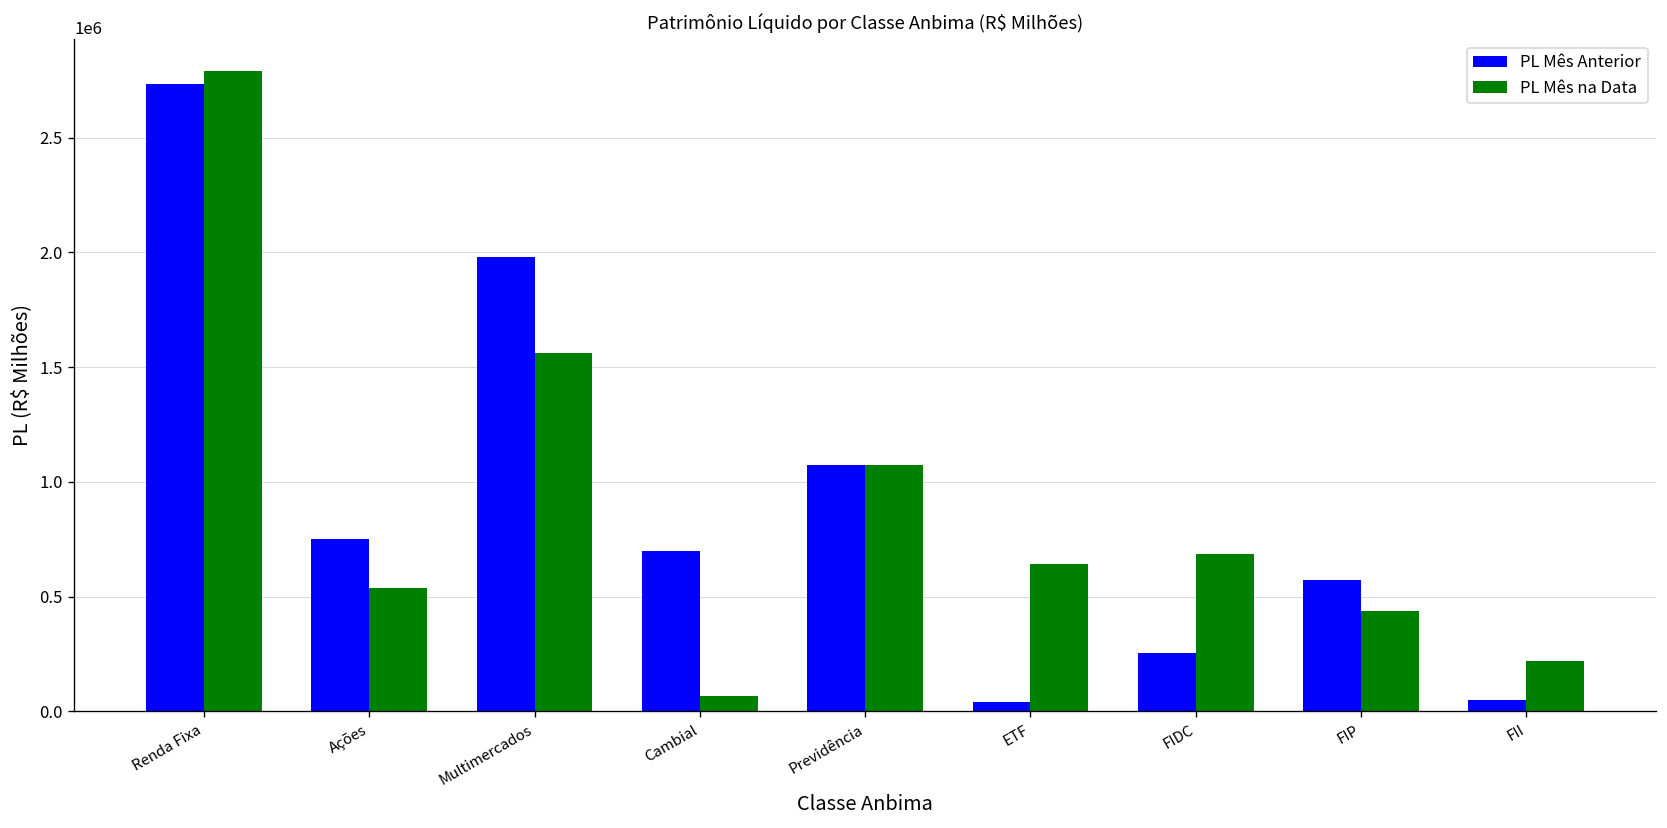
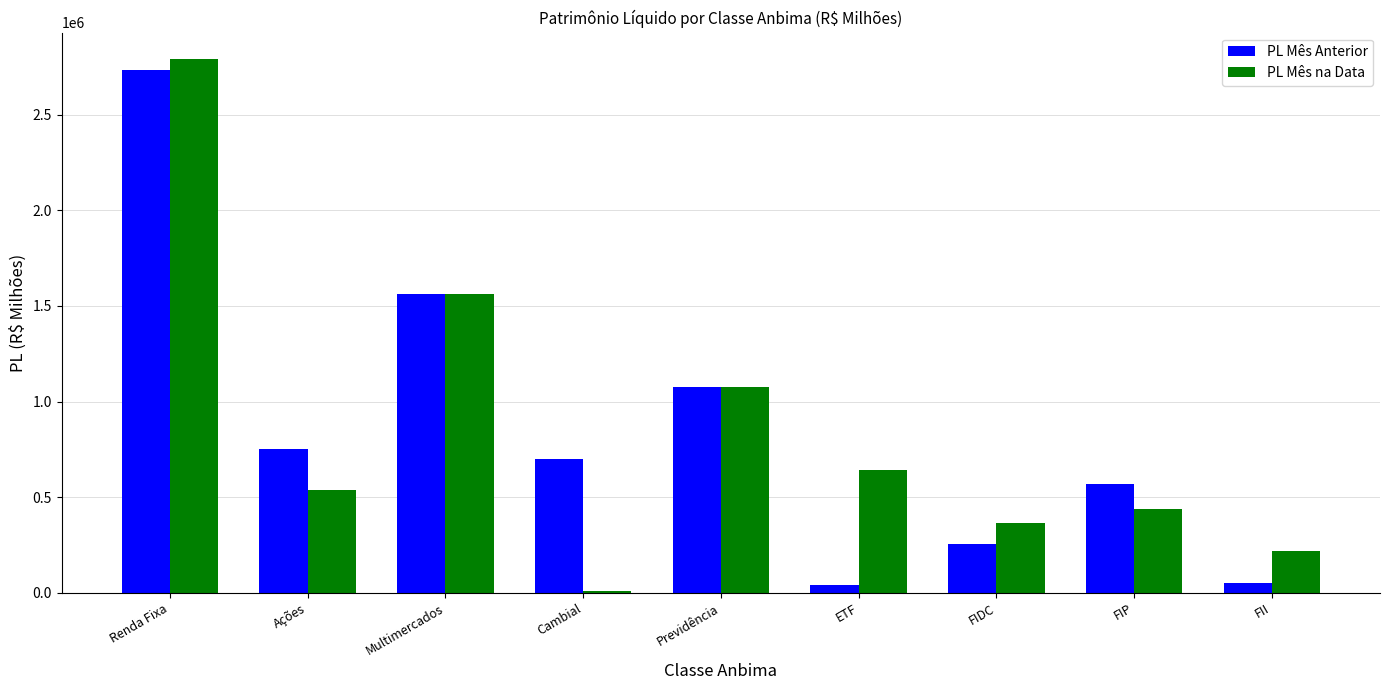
PL Mês Anterior, Multimercados: 1980000 -> 1560000
PL Mês na Data, Cambial: 70000 -> 10000
PL Mês na Data, FIDC: 690000 -> 370000
